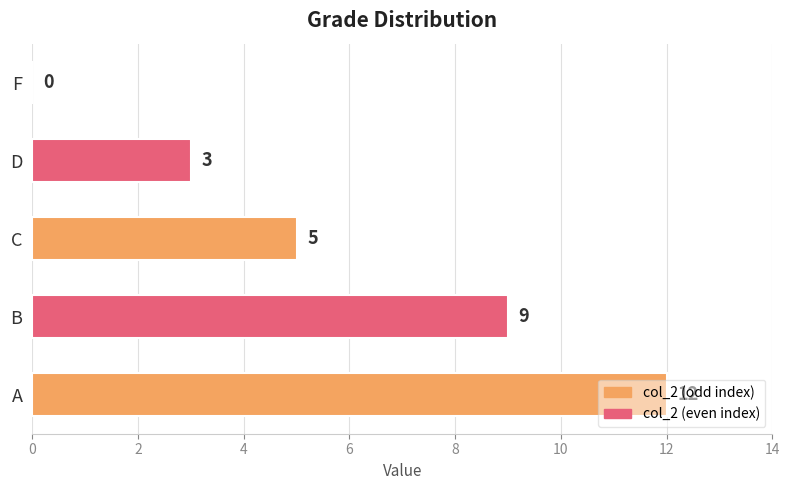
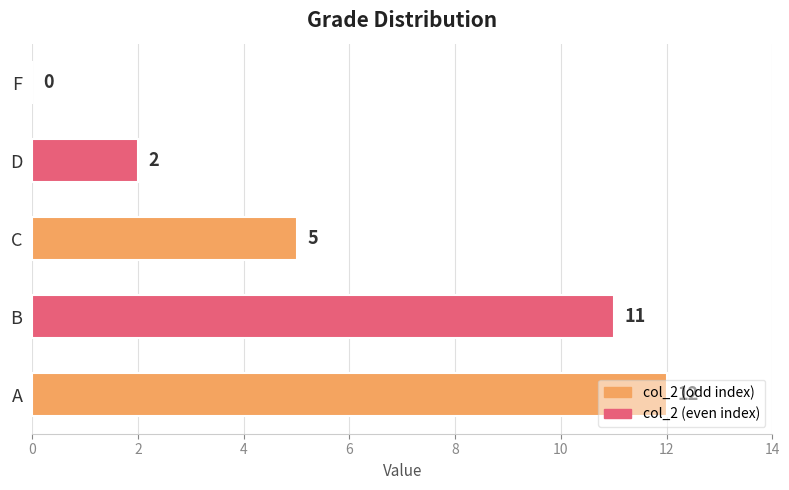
D: 3 -> 2
B: 9 -> 11
